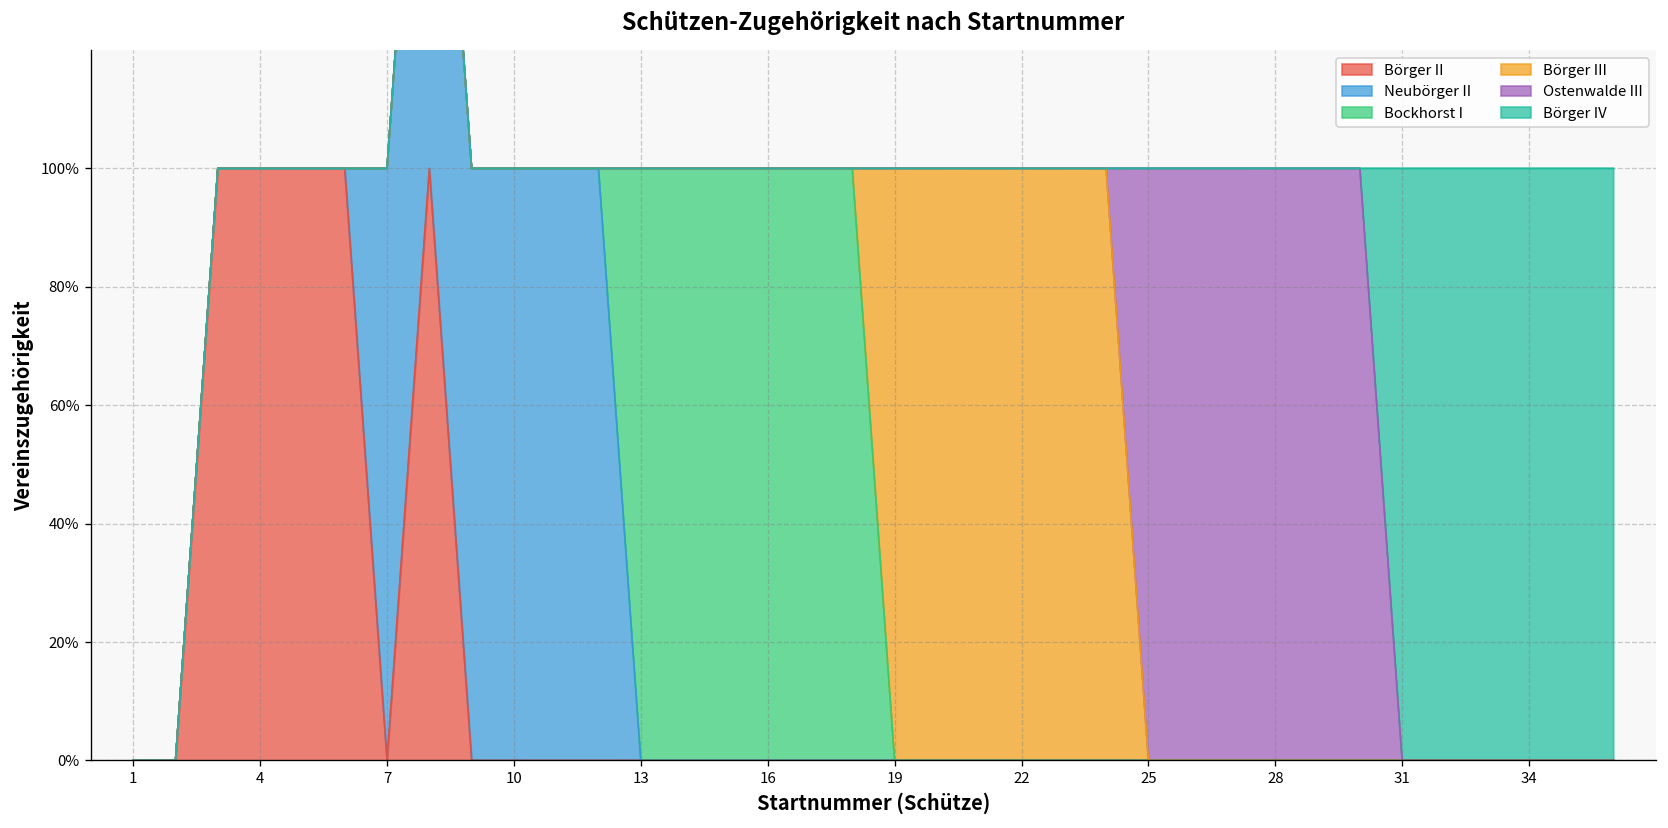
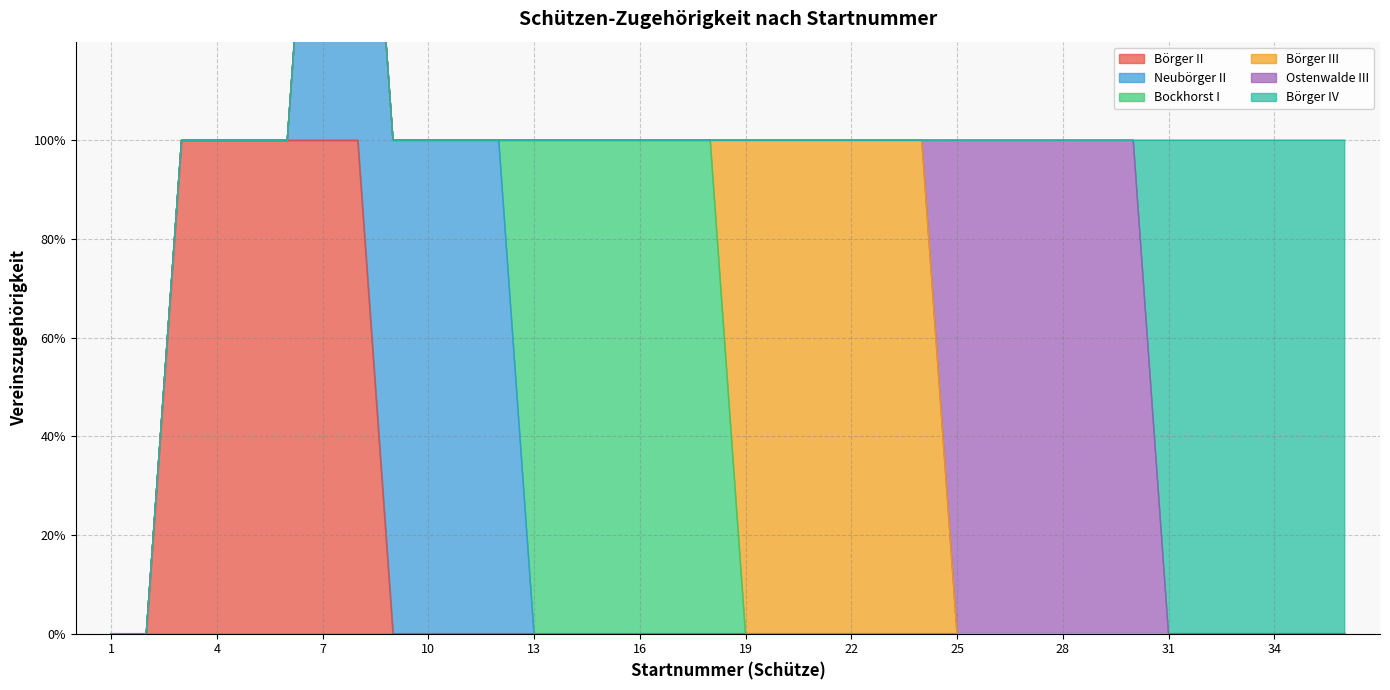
Börger II, 7: 0% -> 100%
